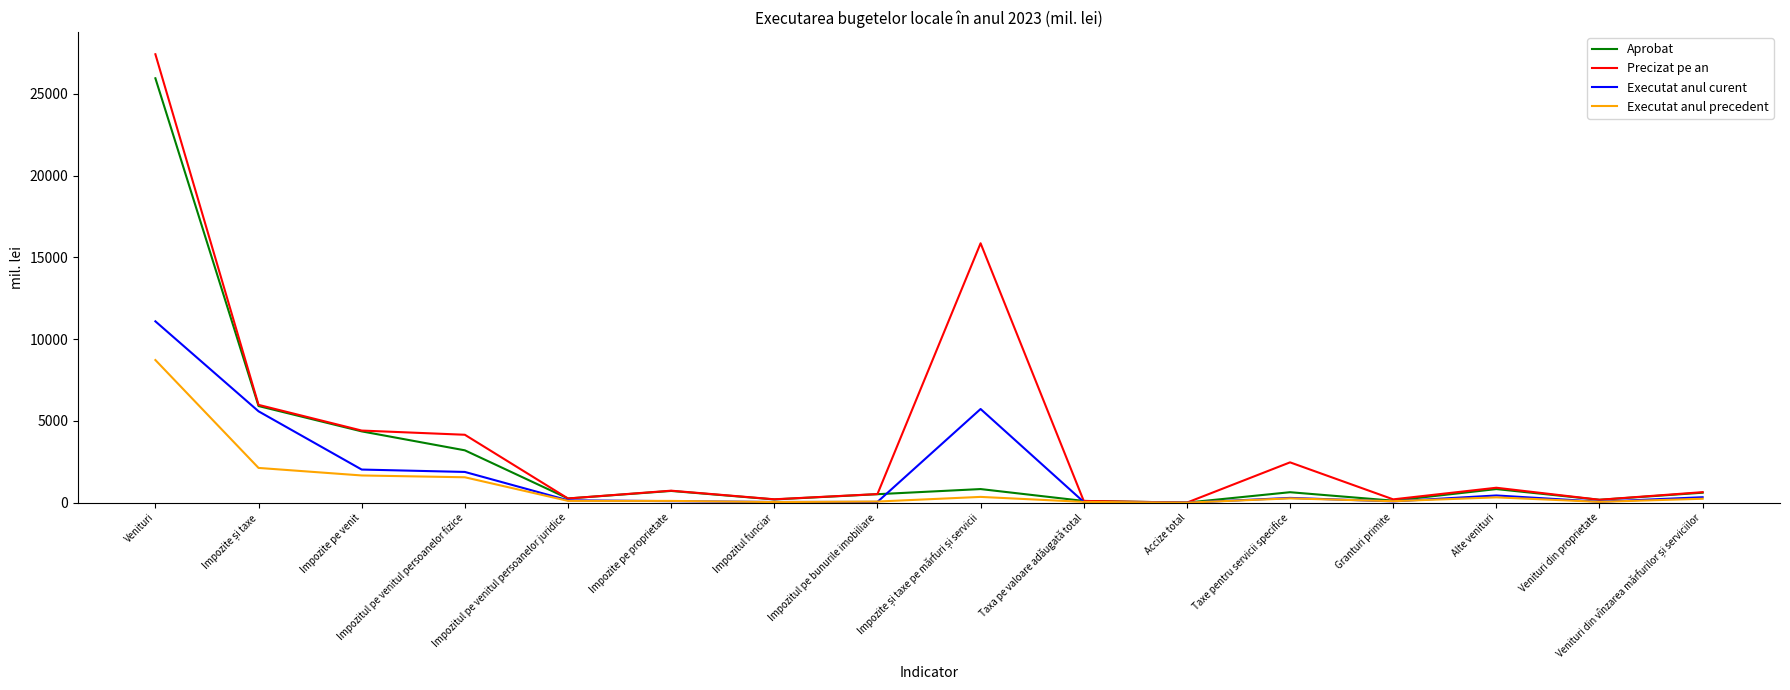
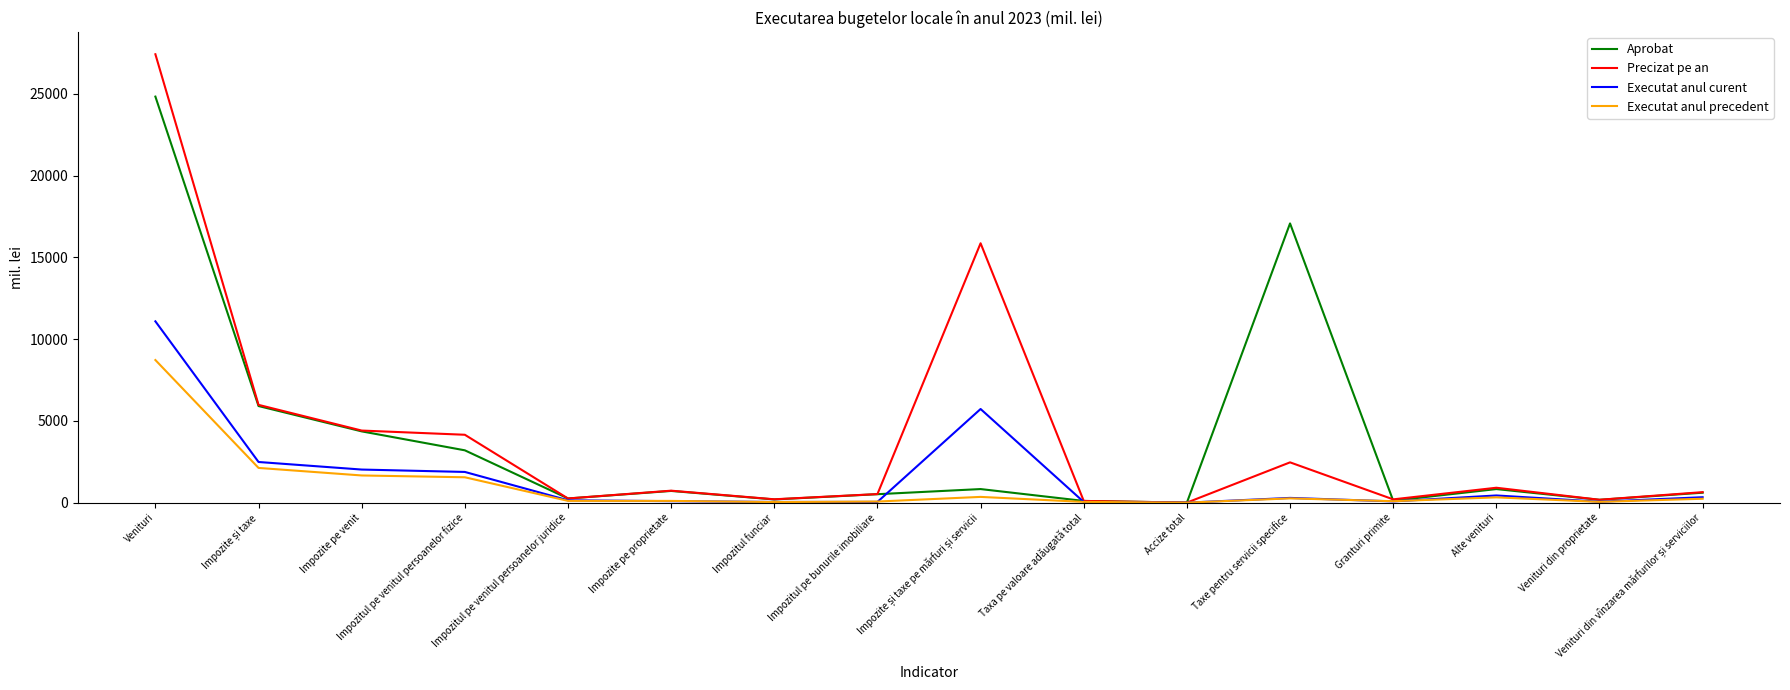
Aprobat, Venituri: 26000 -> 24800
Executat anul curent, Impozite și taxe: 5600 -> 2500
Aprobat, Taxe pentru servicii specifice: 600 -> 17100
